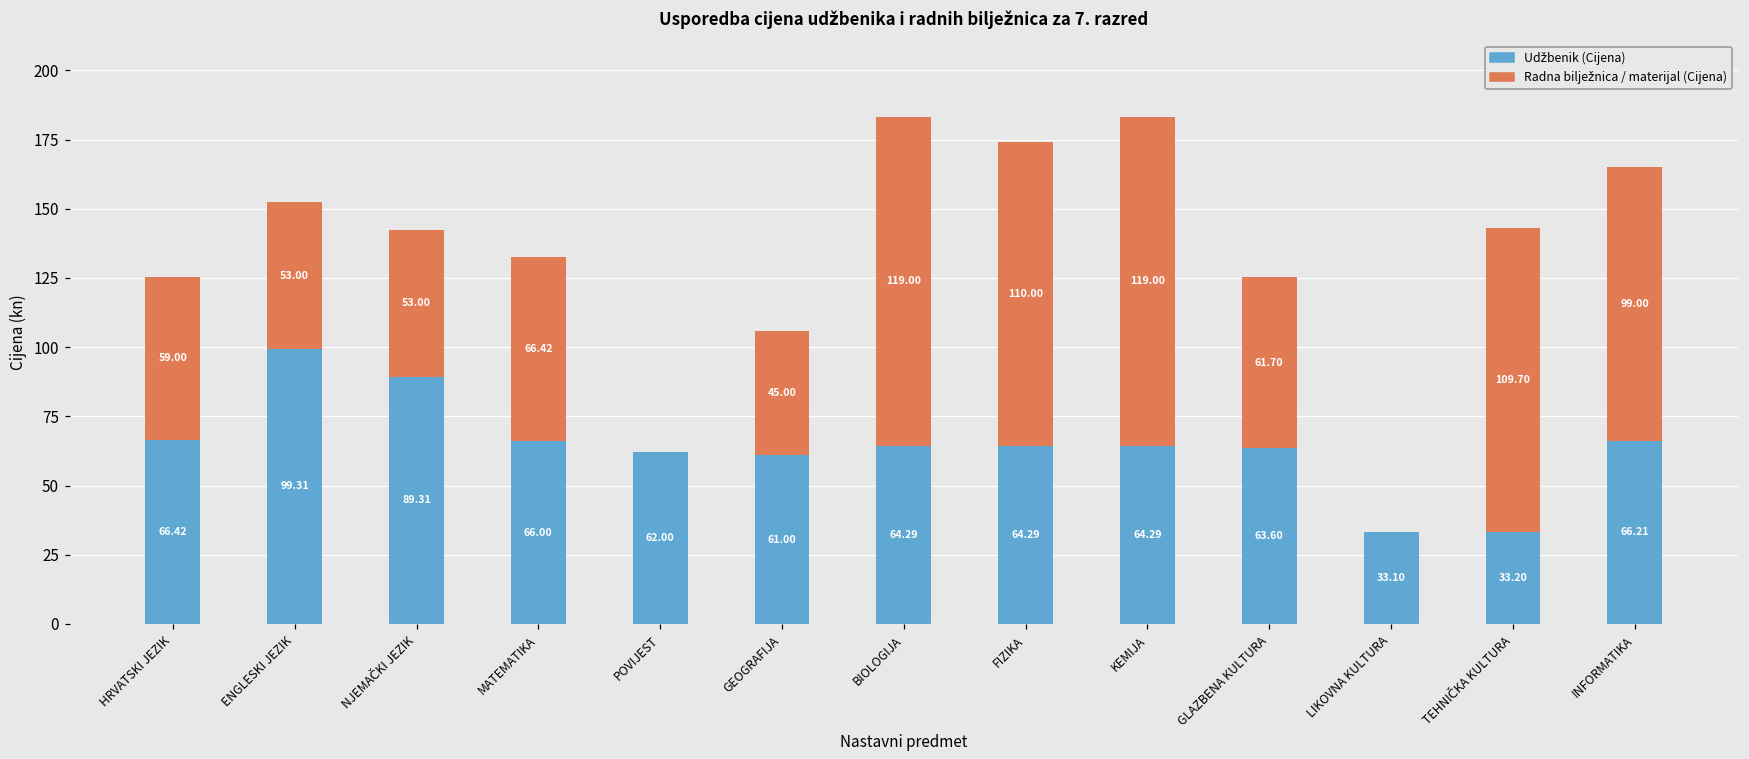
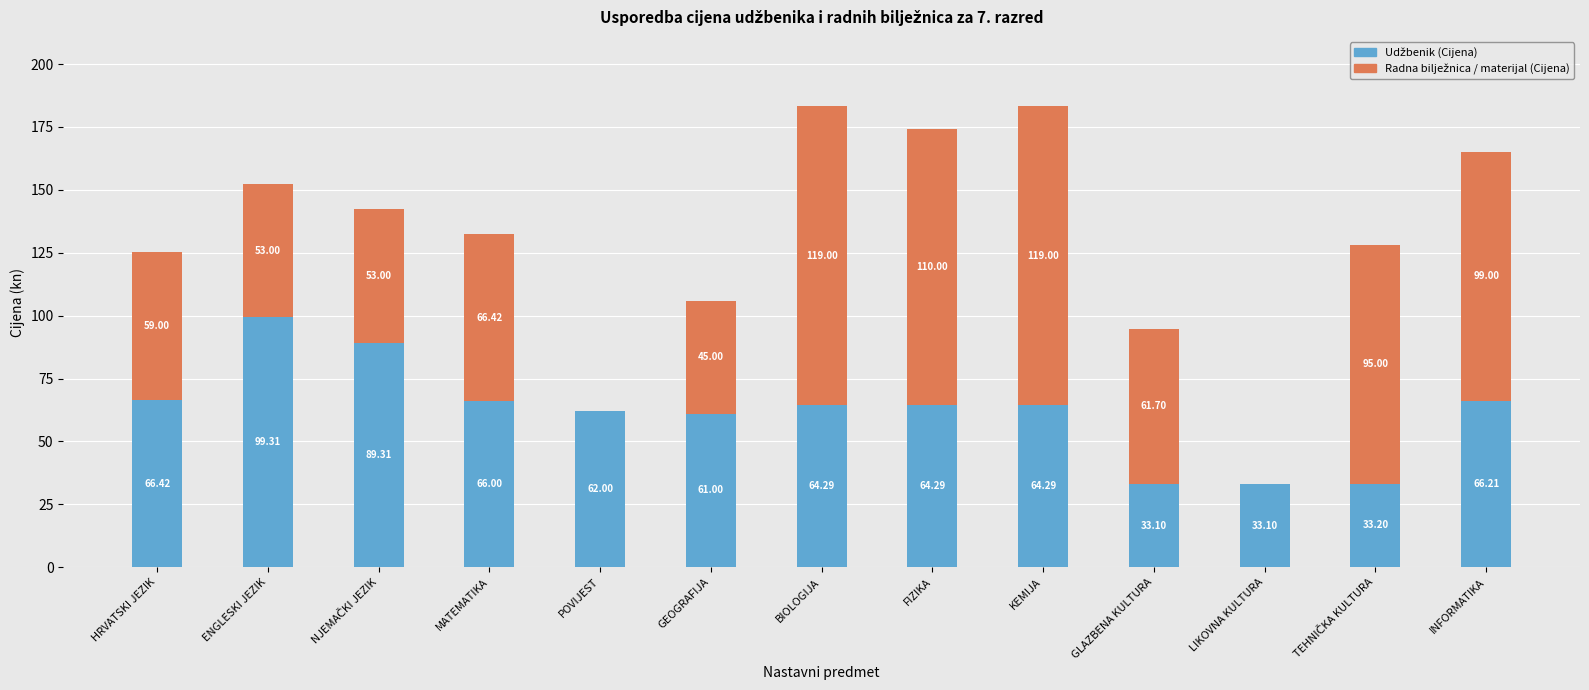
Udžbenik (Cijena), GLAZBENA KULTURA: 63.60 -> 33.10
Radna bilježnica / materijal (Cijena), TEHNIČKA KULTURA: 109.70 -> 95.00
